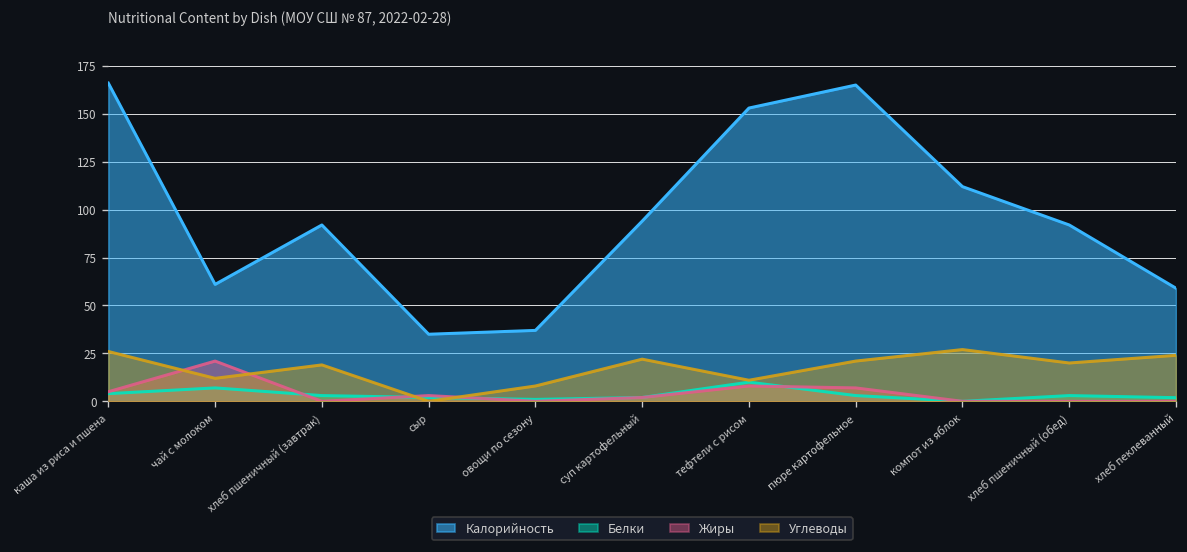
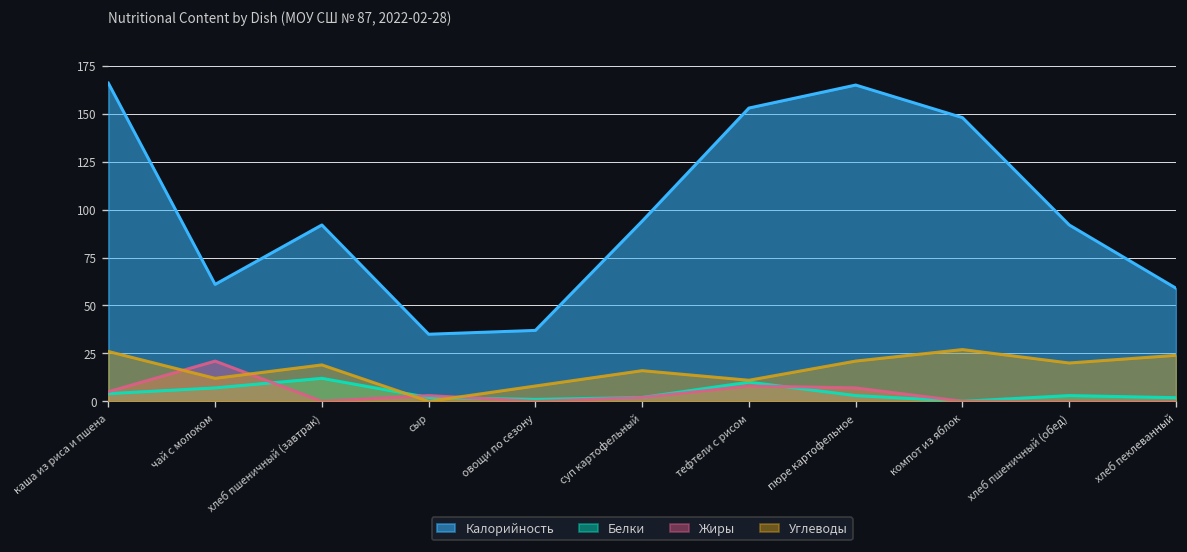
Белки, хлеб пшеничный (завтрак): 3 -> 12
Углеводы, суп картофельный: 22 -> 16
Калорийность, компот из яблок: 112 -> 148
